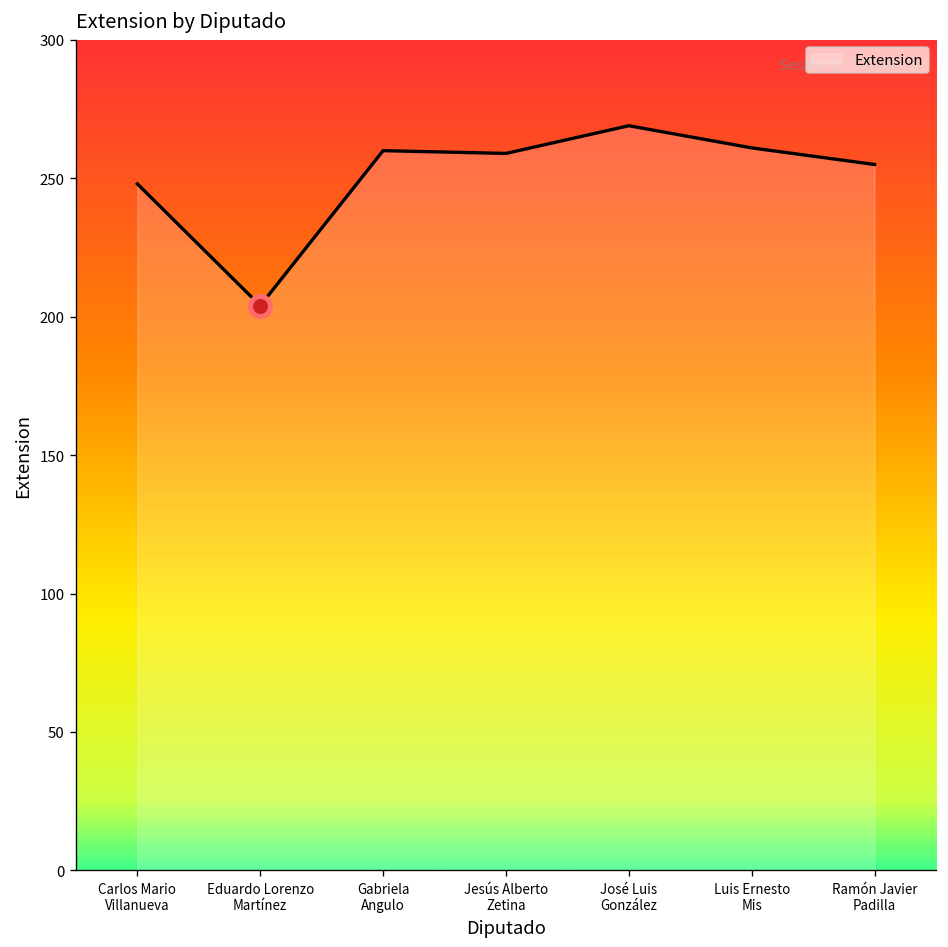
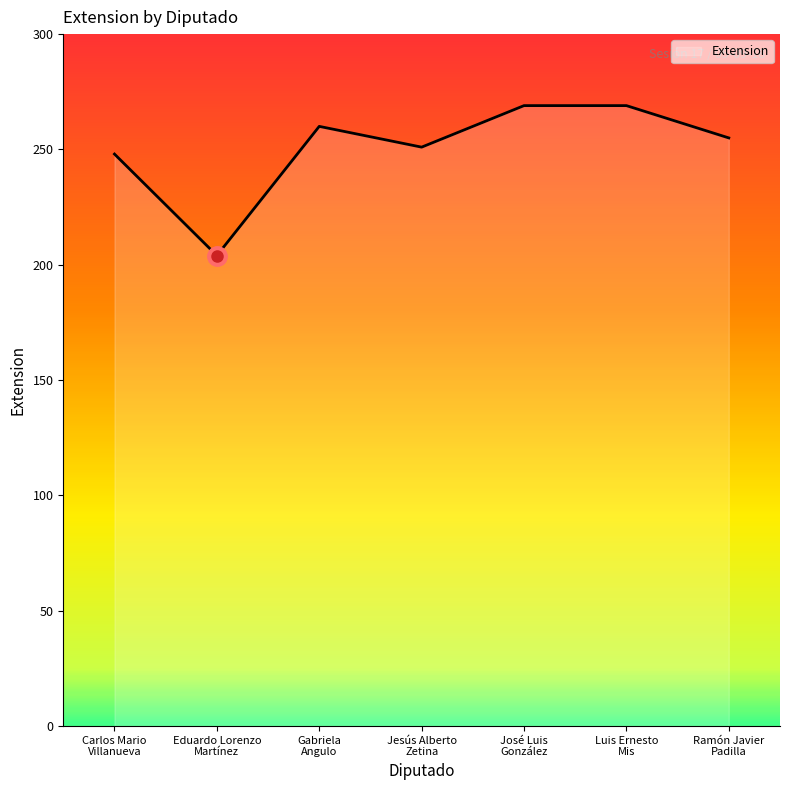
Extension, Jesús Alberto Zetina: 259 -> 251
Extension, Luis Ernesto Mis: 261 -> 269
